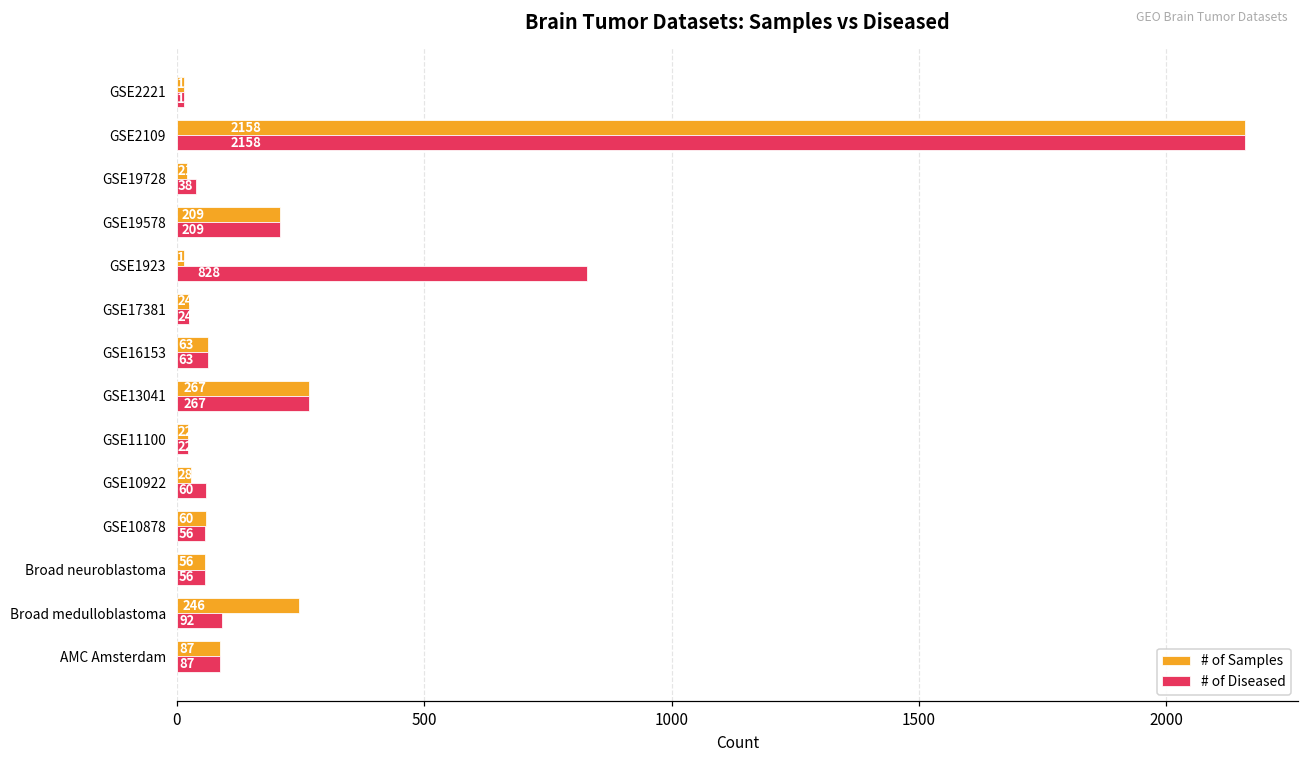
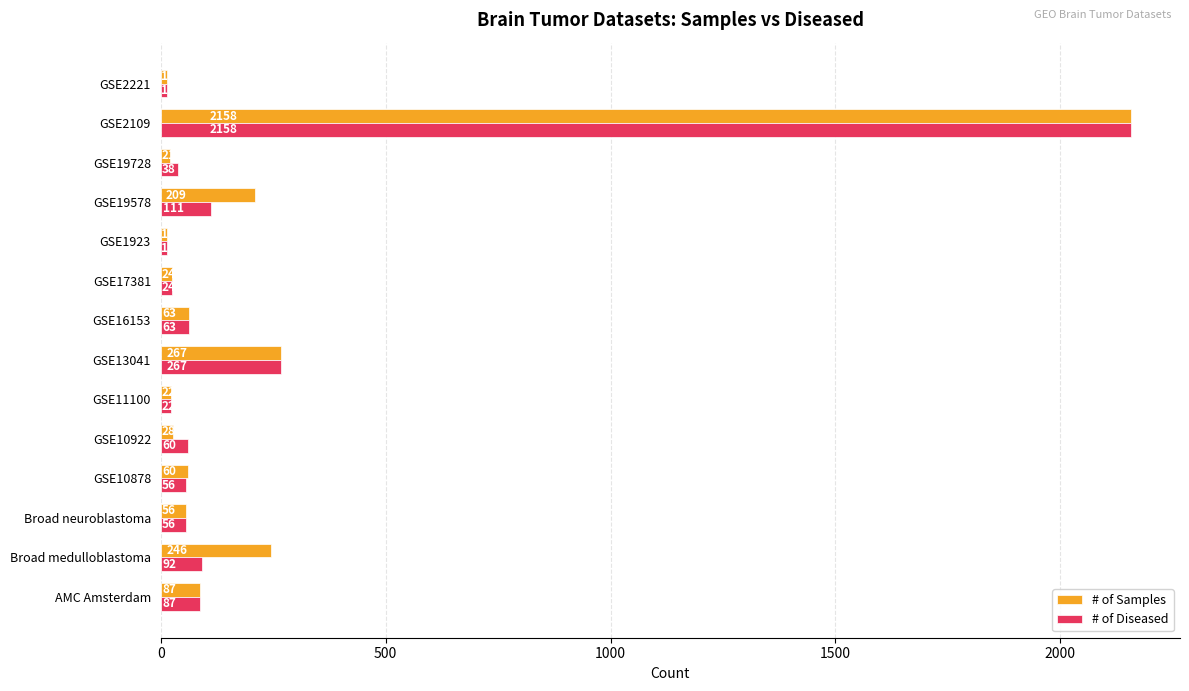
# of Diseased, GSE19578: 209 -> 111
# of Diseased, GSE1923: 830 -> 20
